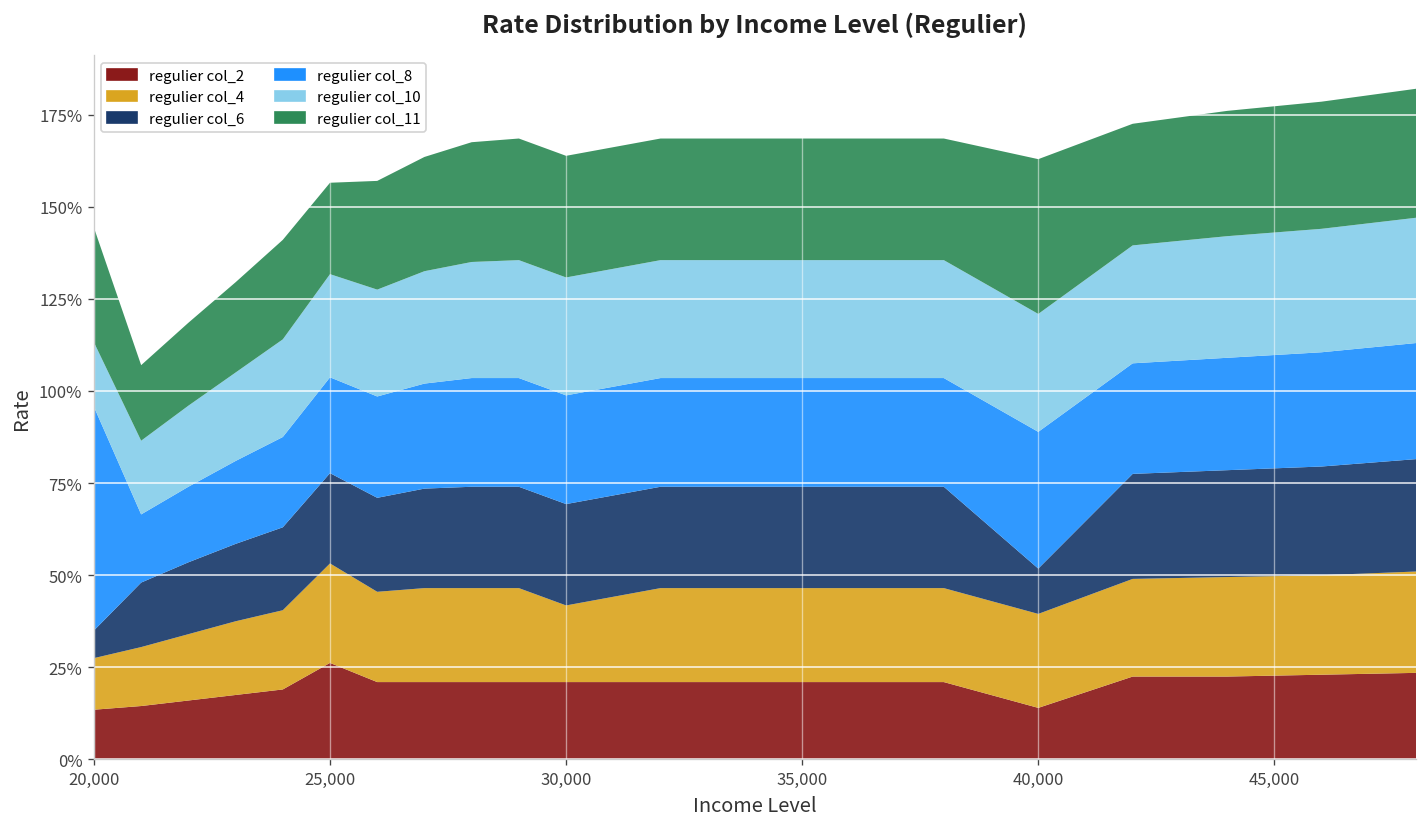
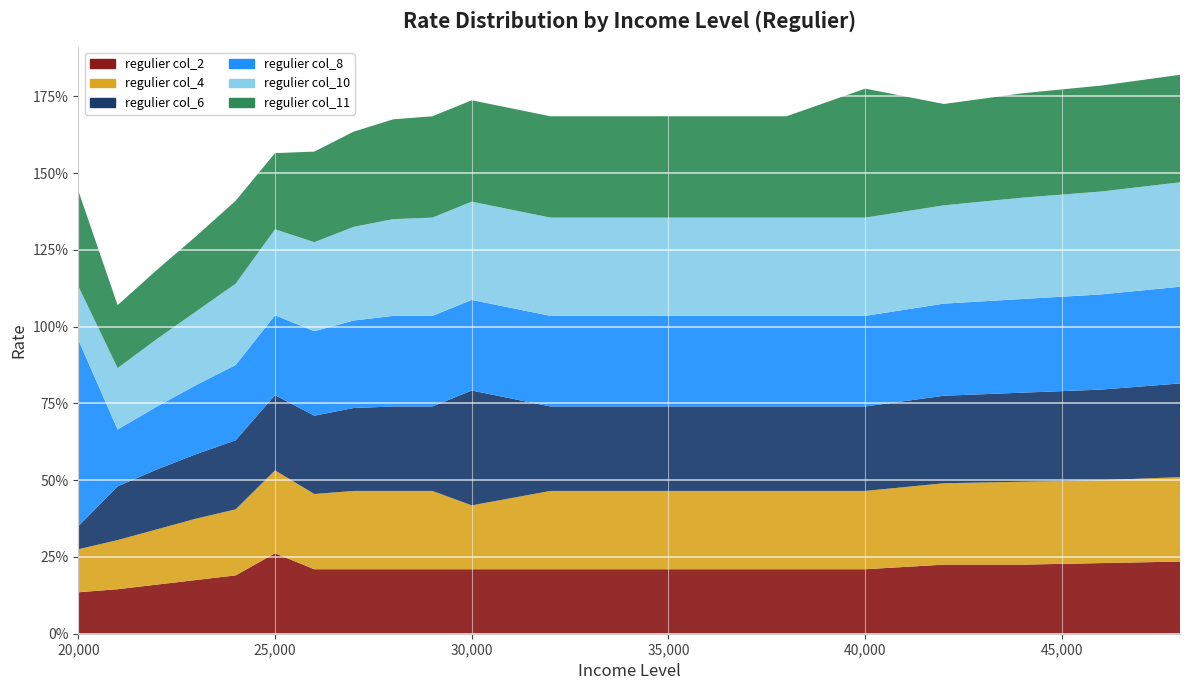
regulier col_6, 30,000: 28% -> 37%
regulier col_2, 40,000: 14% -> 21%
regulier col_6, 40,000: 12% -> 28%
regulier col_8, 40,000: 37% -> 29%
